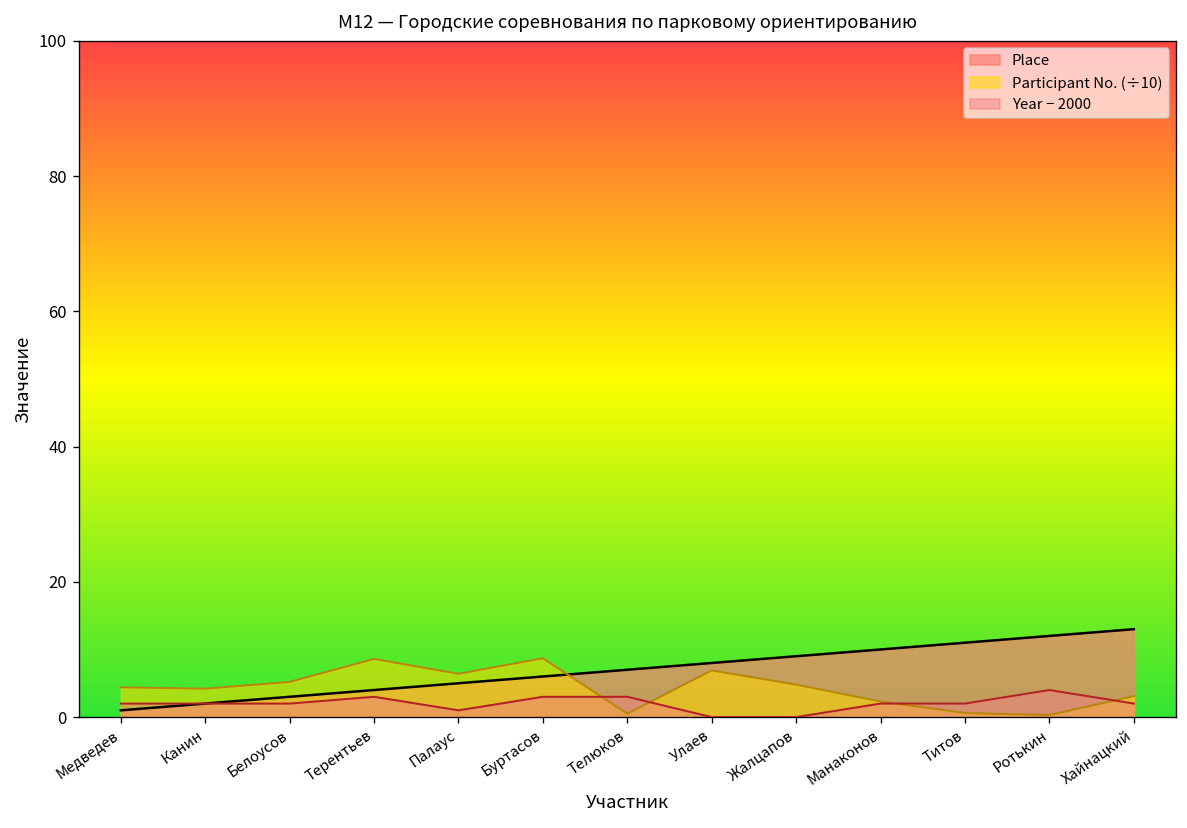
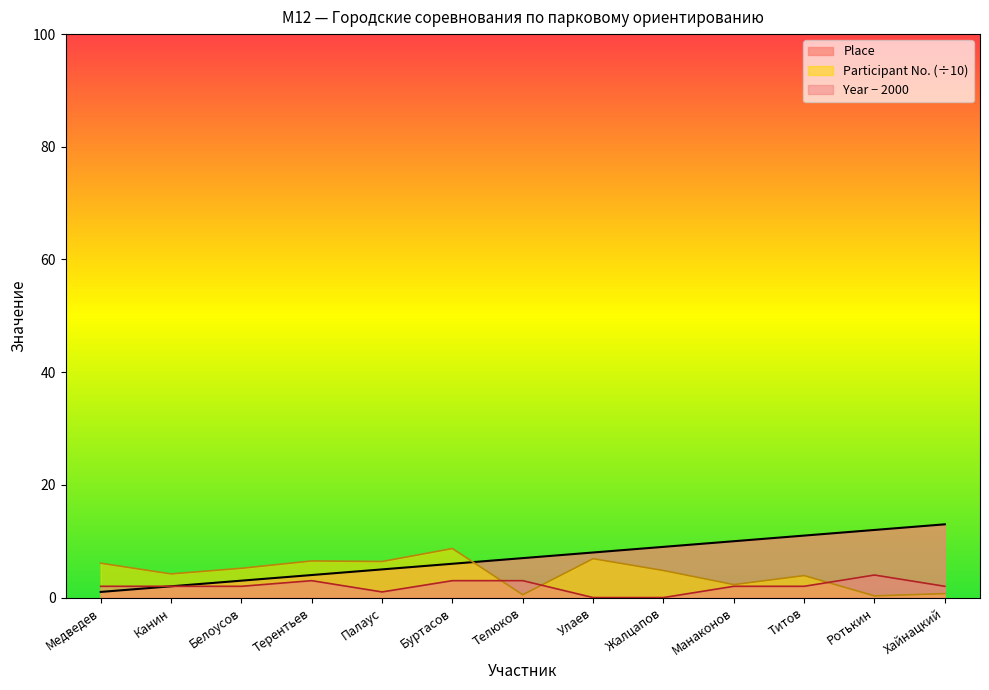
Participant No. (÷10), Медведев: 4 -> 6
Participant No. (÷10), Терентьев: 9 -> 7
Participant No. (÷10), Титов: 1 -> 4
Participant No. (÷10), Хайнацкий: 3 -> 1
